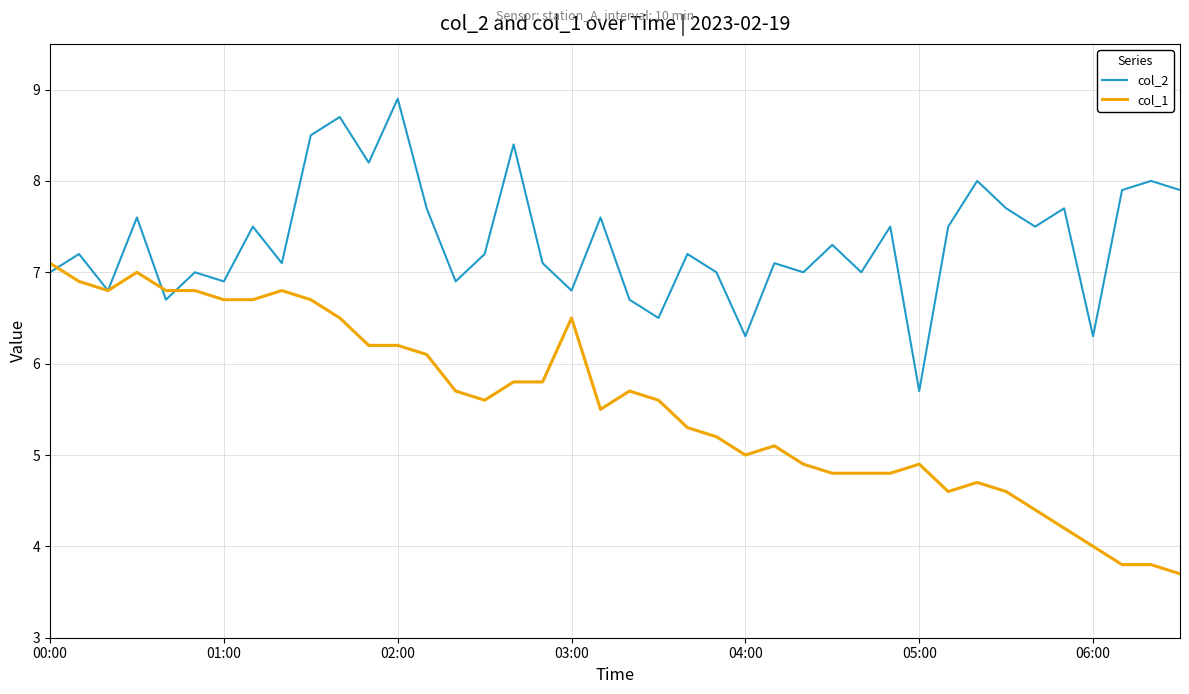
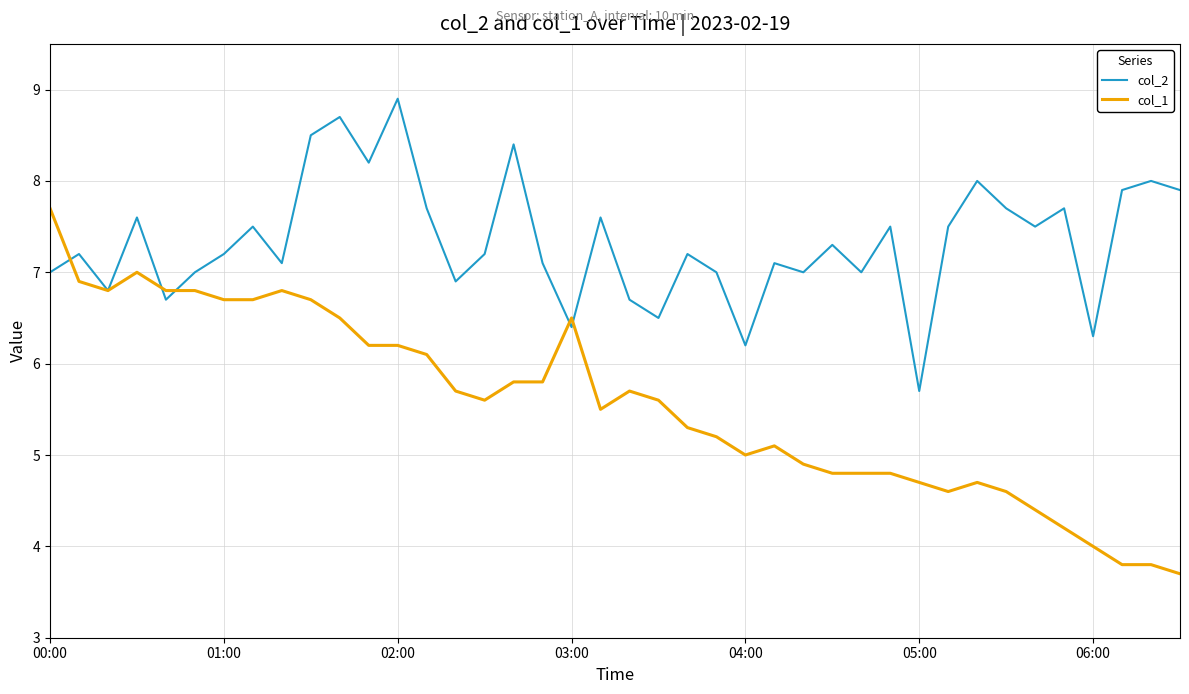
col_1, 00:00: 7.1 -> 7.7
col_2, 01:00: 6.9 -> 7.2
col_2, 03:00: 6.8 -> 6.4
col_2, 04:00: 6.3 -> 6.2
col_1, 05:00: 4.9 -> 4.7
